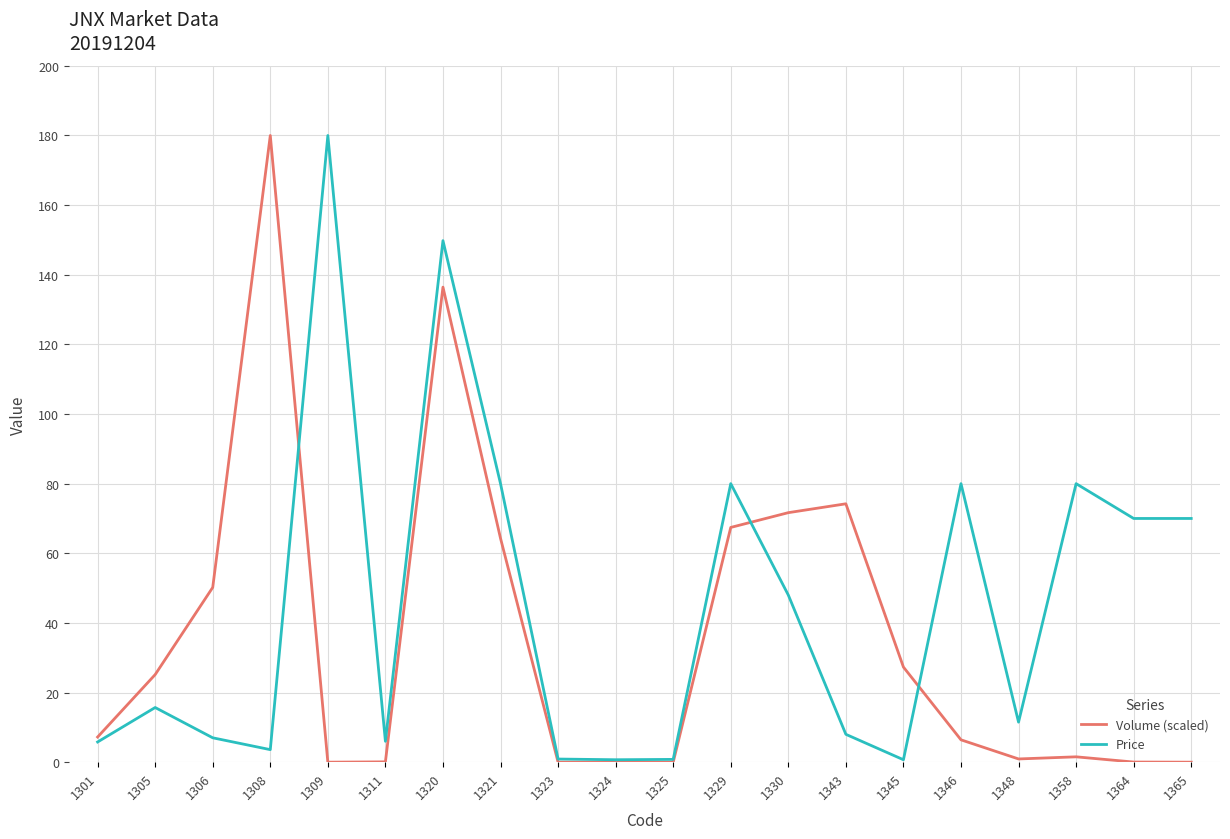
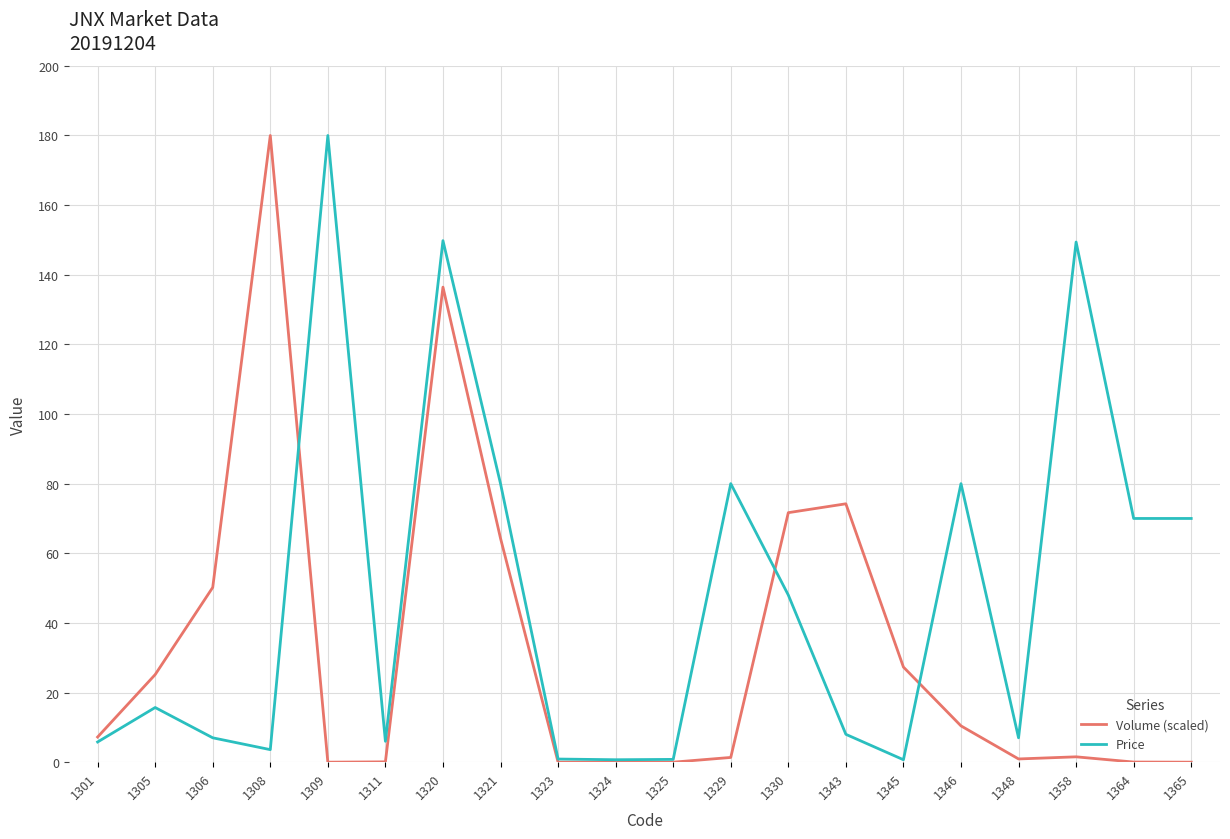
Volume (scaled), 1329: 67 -> 1
Volume (scaled), 1346: 6 -> 10
Price, 1348: 12 -> 7
Price, 1358: 80 -> 149
